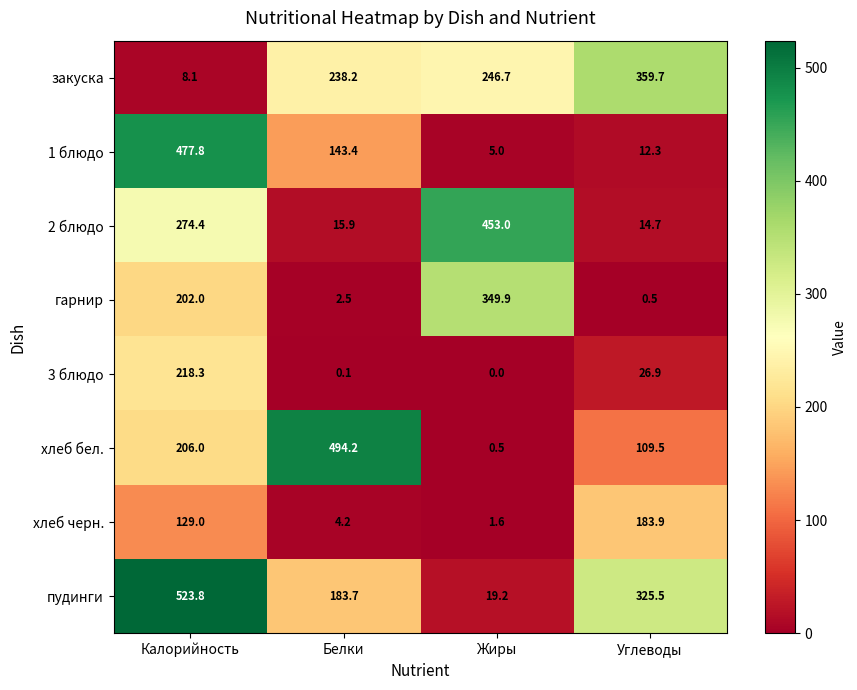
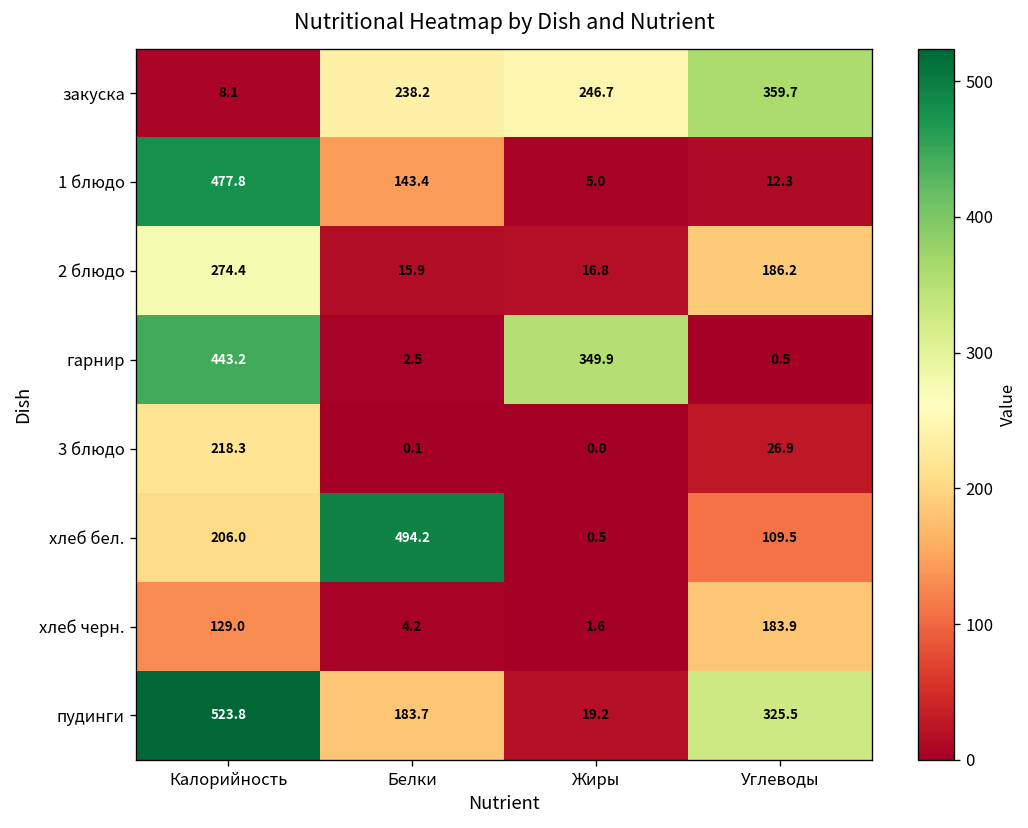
2 блюдо, Жиры: 453.0 -> 16.8
2 блюдо, Углеводы: 14.7 -> 186.2
гарнир, Калорийность: 202.0 -> 443.2
